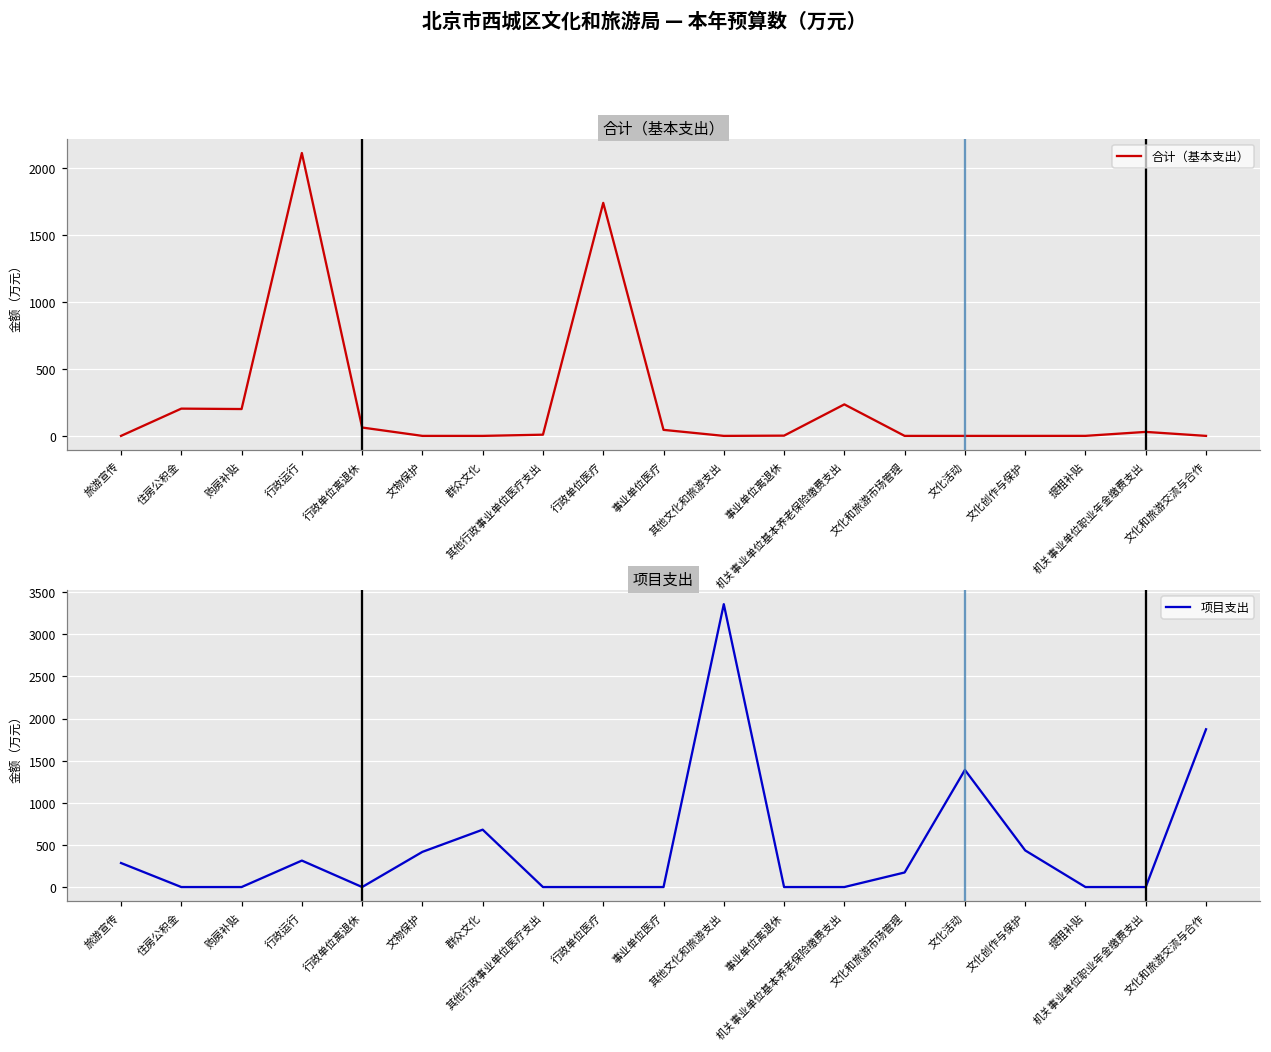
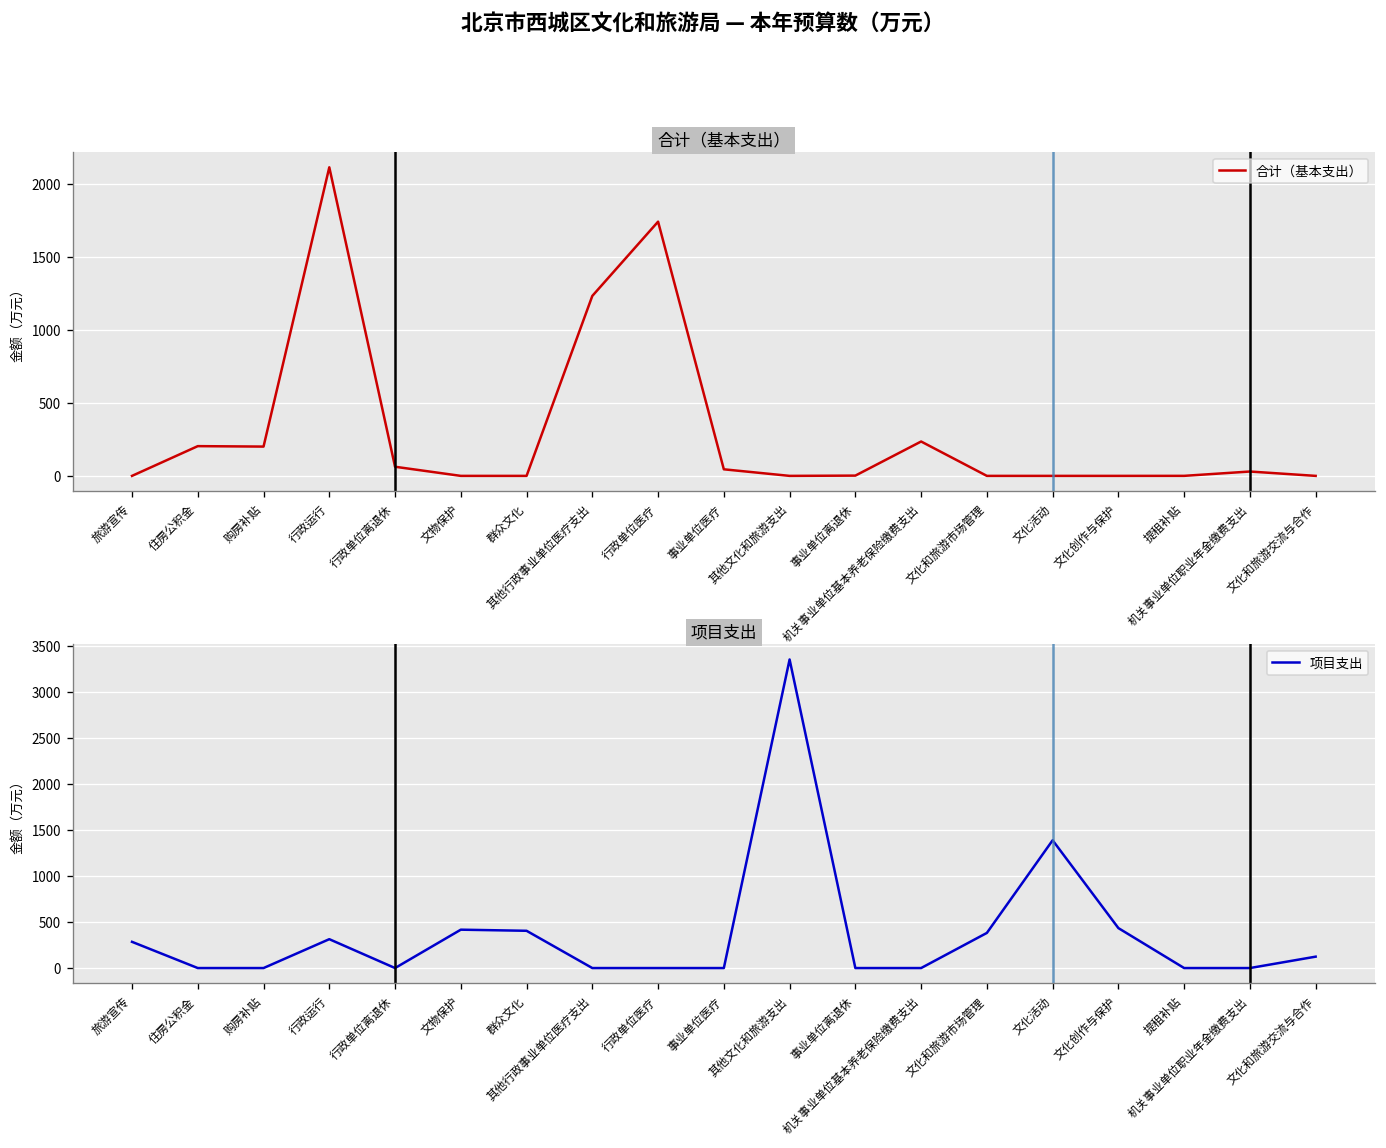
合计（基本支出）, 其他行政事业单位医疗支出: 10 -> 1230
项目支出, 群众文化: 700 -> 400
项目支出, 文化和旅游市场管理: 200 -> 400
项目支出, 文化和旅游交流与合作: 1900 -> 100
